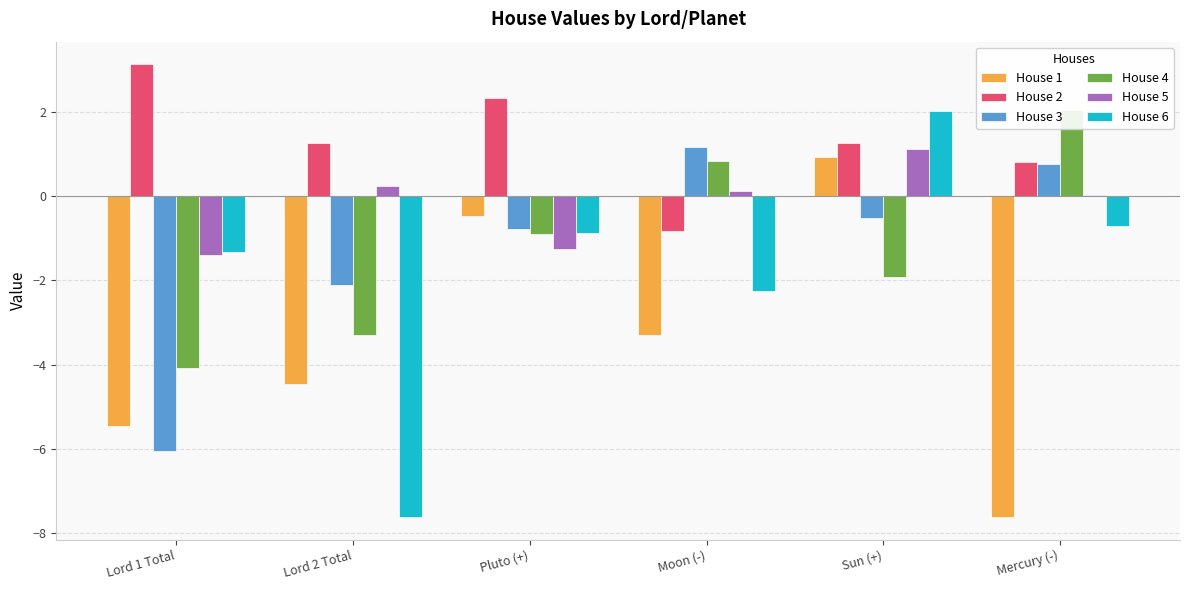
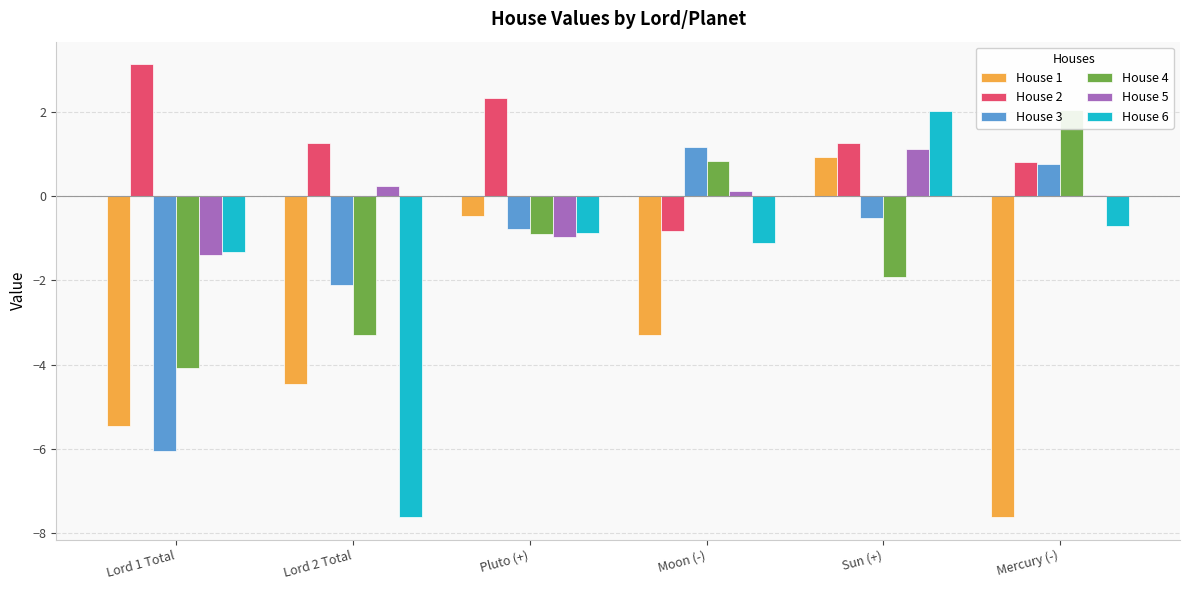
House 5, Pluto (+): -1.3 -> -1.0
House 6, Moon (-): -2.3 -> -1.1
